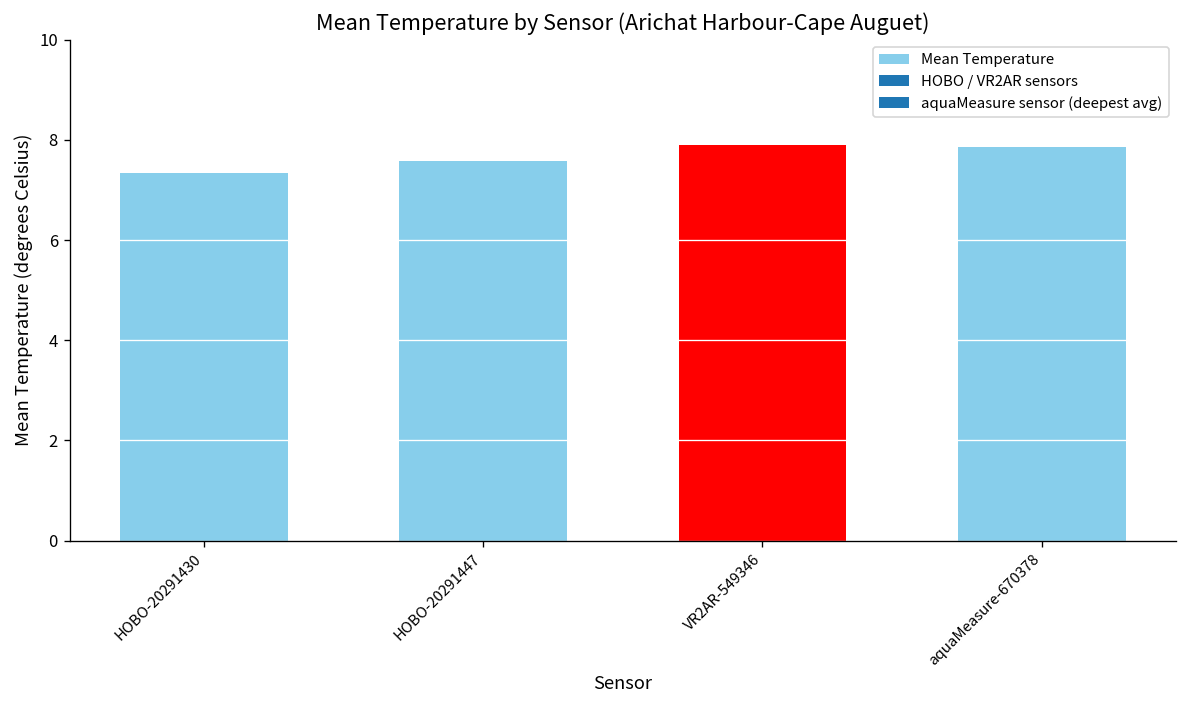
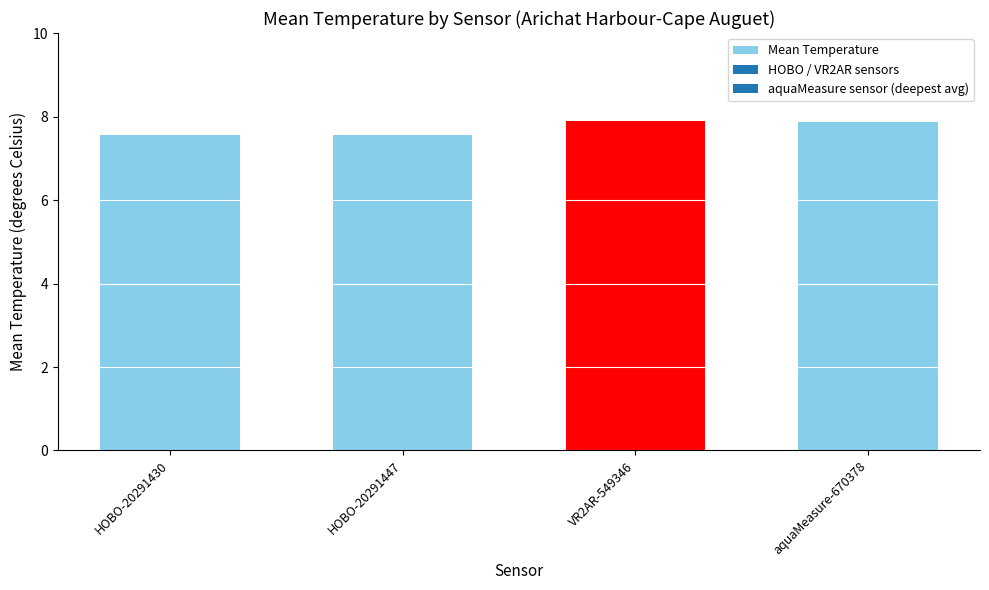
HOBO-20291430: 7.3 -> 7.6
